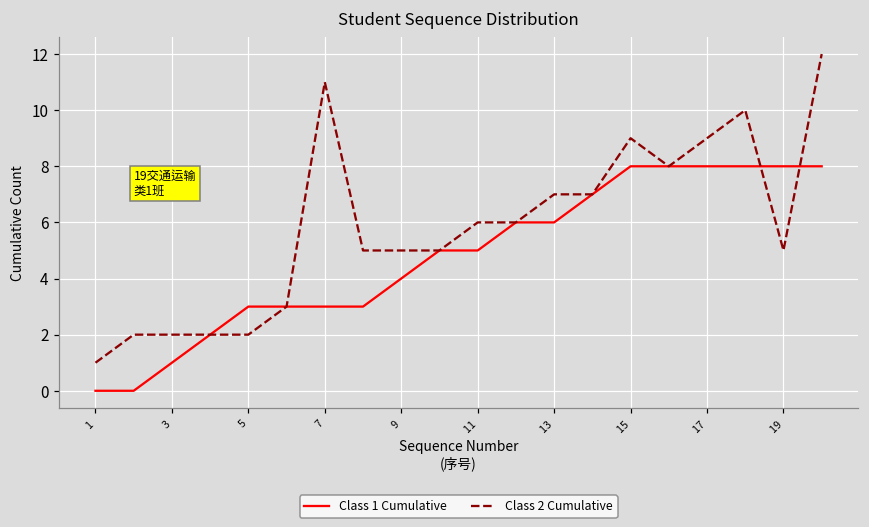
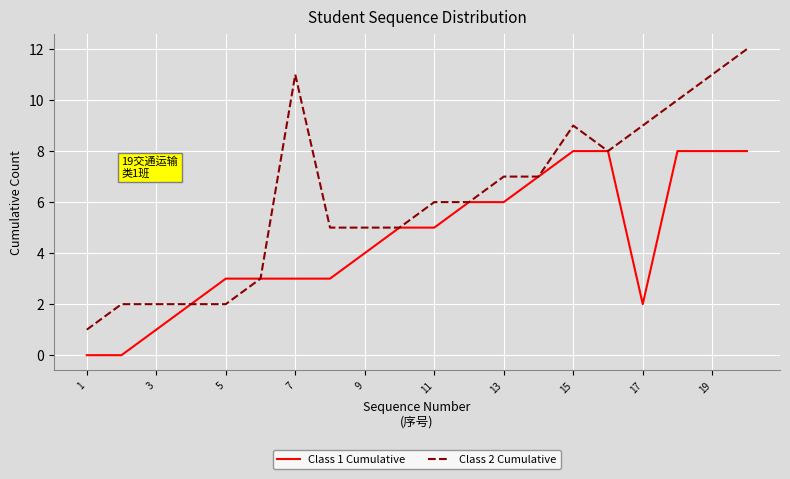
Class 1 Cumulative, 17: 8 -> 2
Class 2 Cumulative, 19: 5 -> 11
